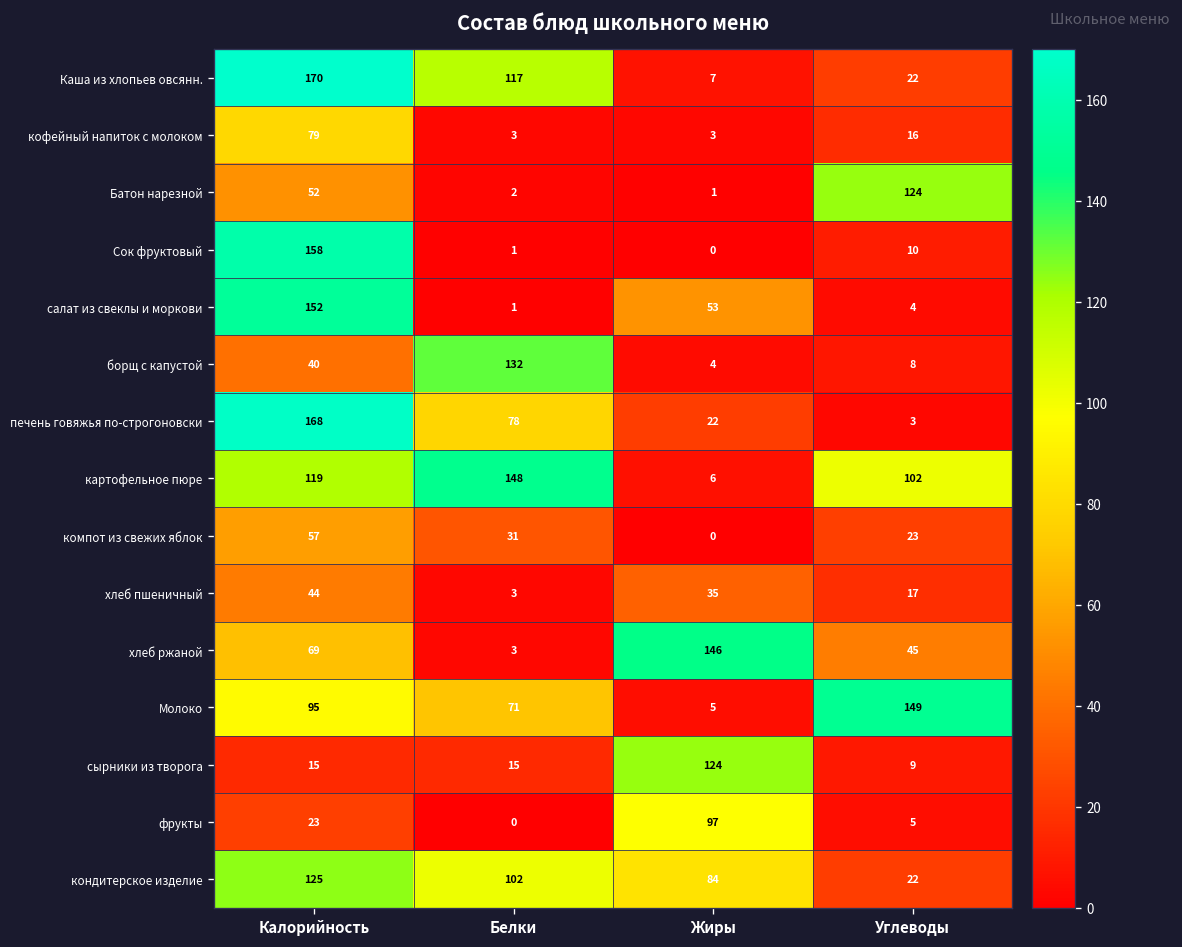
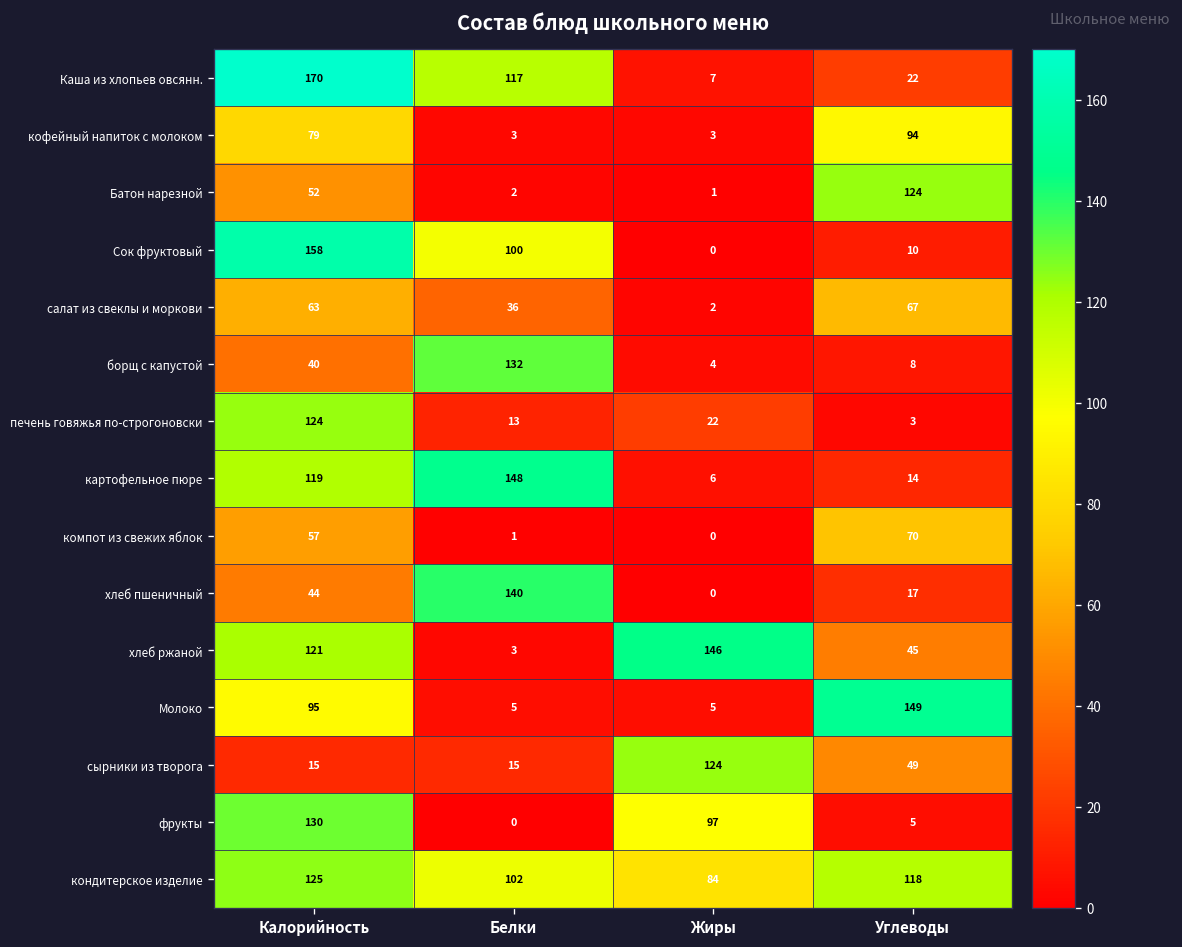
кофейный напиток с молоком, Углеводы: 16 -> 94
Сок фруктовый, Белки: 1 -> 100
салат из свеклы и моркови, Калорийность: 152 -> 63
салат из свеклы и моркови, Белки: 1 -> 36
салат из свеклы и моркови, Жиры: 53 -> 2
салат из свеклы и моркови, Углеводы: 4 -> 67
печень говяжья по-строгоновски, Калорийность: 168 -> 124
печень говяжья по-строгоновски, Белки: 78 -> 13
картофельное пюре, Углеводы: 102 -> 14
компот из свежих яблок, Белки: 31 -> 1
компот из свежих яблок, Углеводы: 23 -> 70
хлеб пшеничный, Белки: 3 -> 140
хлеб пшеничный, Жиры: 35 -> 0
хлеб ржаной, Калорийность: 69 -> 121
Молоко, Белки: 71 -> 5
сырники из творога, Углеводы: 9 -> 49
фрукты, Калорийность: 23 -> 130
кондитерское изделие, Углеводы: 22 -> 118
